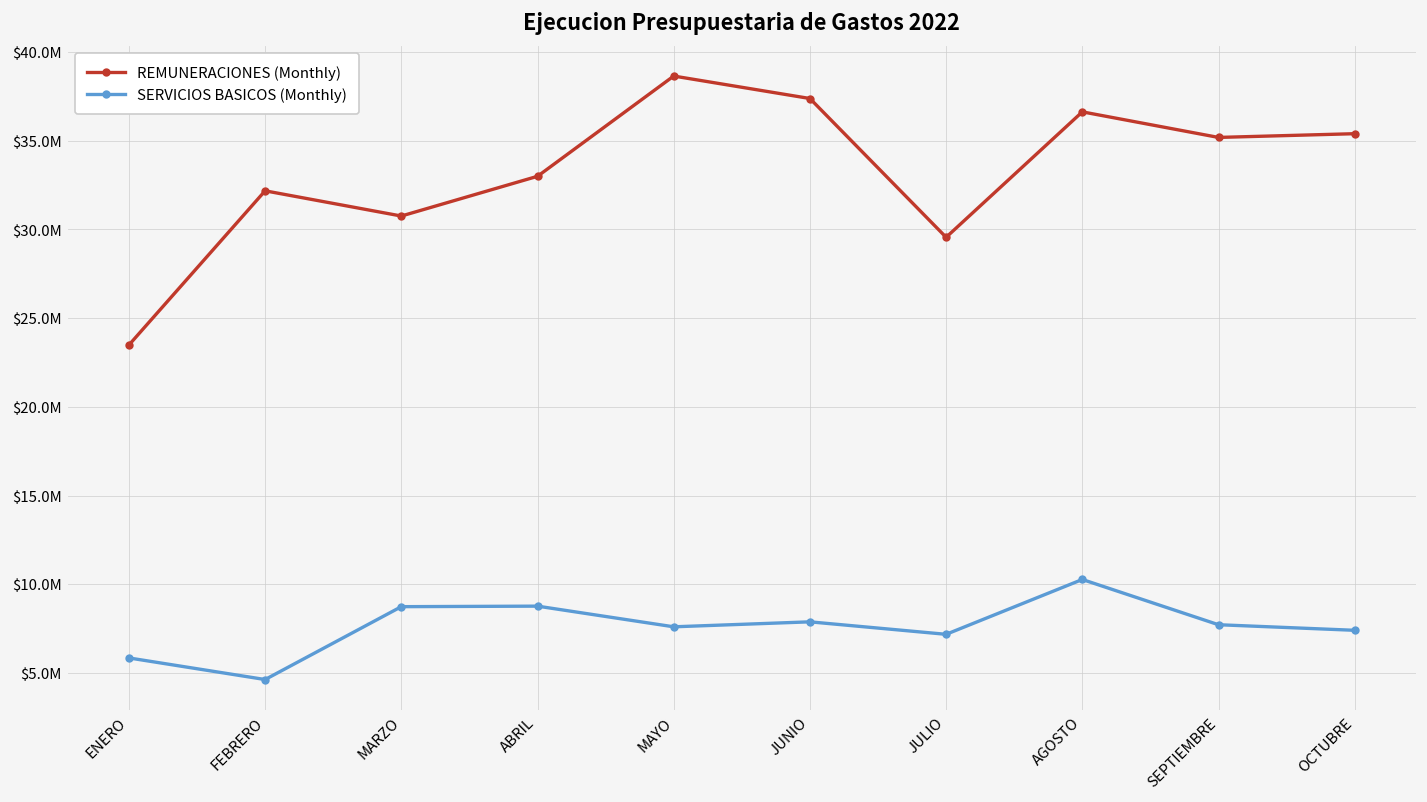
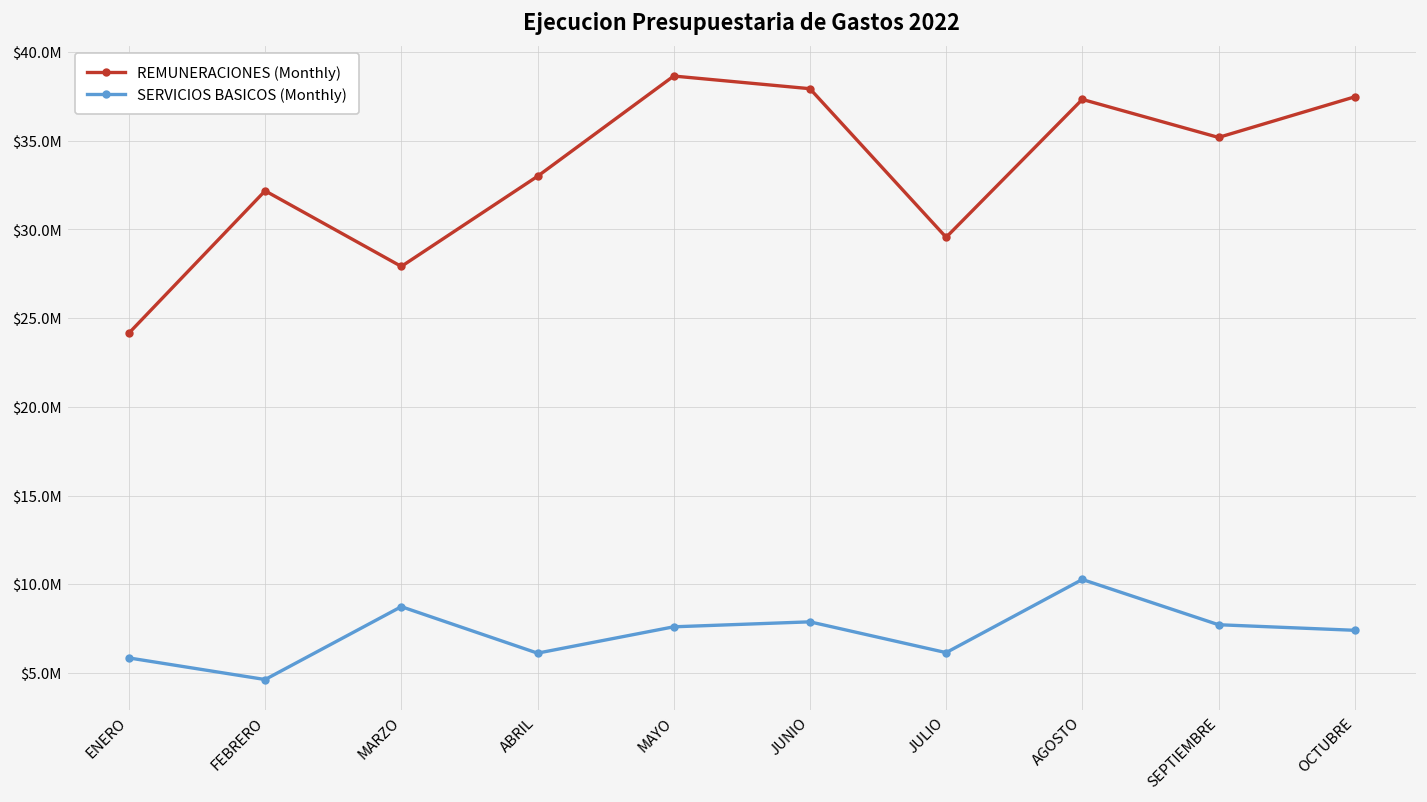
REMUNERACIONES (Monthly), ENERO: $23500000 -> $24200000
REMUNERACIONES (Monthly), MARZO: $30800000 -> $27900000
SERVICIOS BASICOS (Monthly), ABRIL: $8800000 -> $6100000
REMUNERACIONES (Monthly), JUNIO: $37400000 -> $37900000
SERVICIOS BASICOS (Monthly), JULIO: $7200000 -> $6100000
REMUNERACIONES (Monthly), AGOSTO: $36600000 -> $37300000
REMUNERACIONES (Monthly), OCTUBRE: $35400000 -> $37500000
